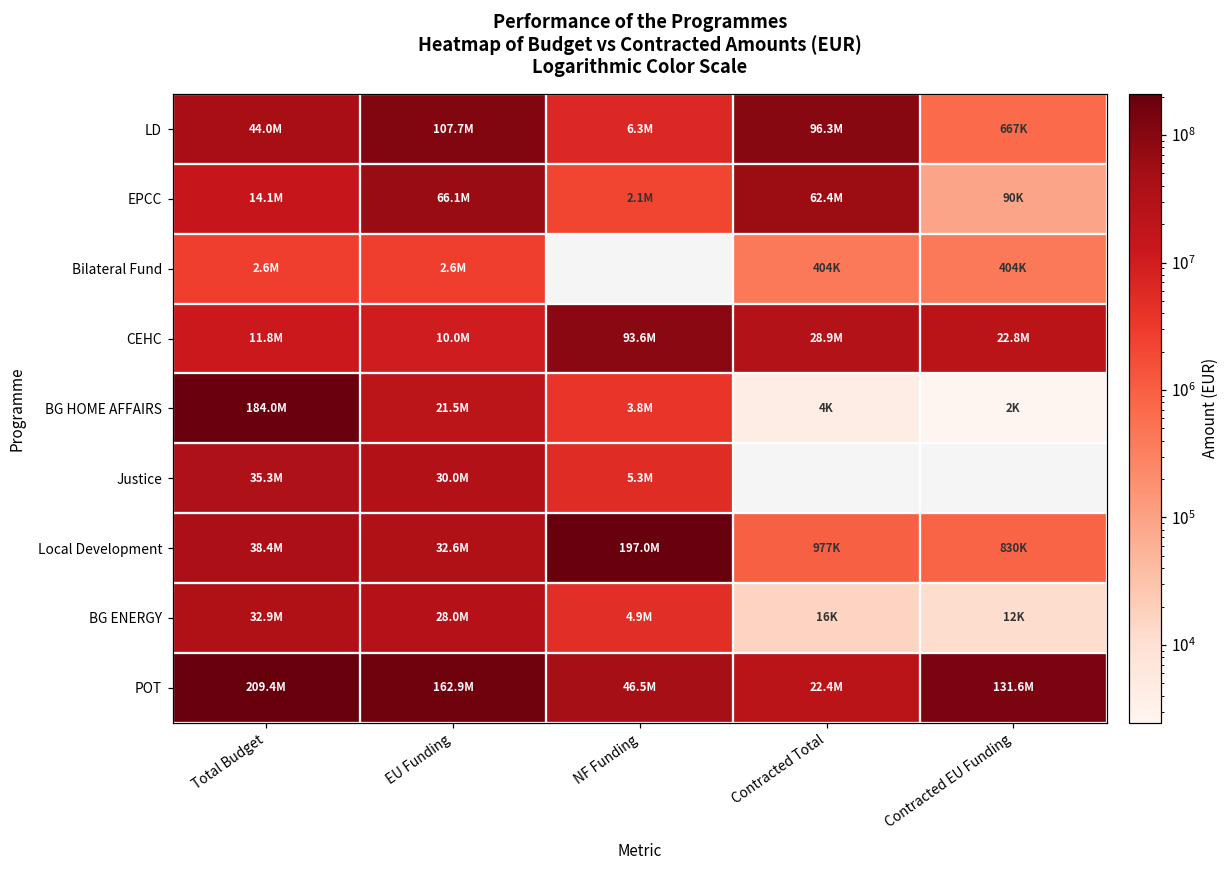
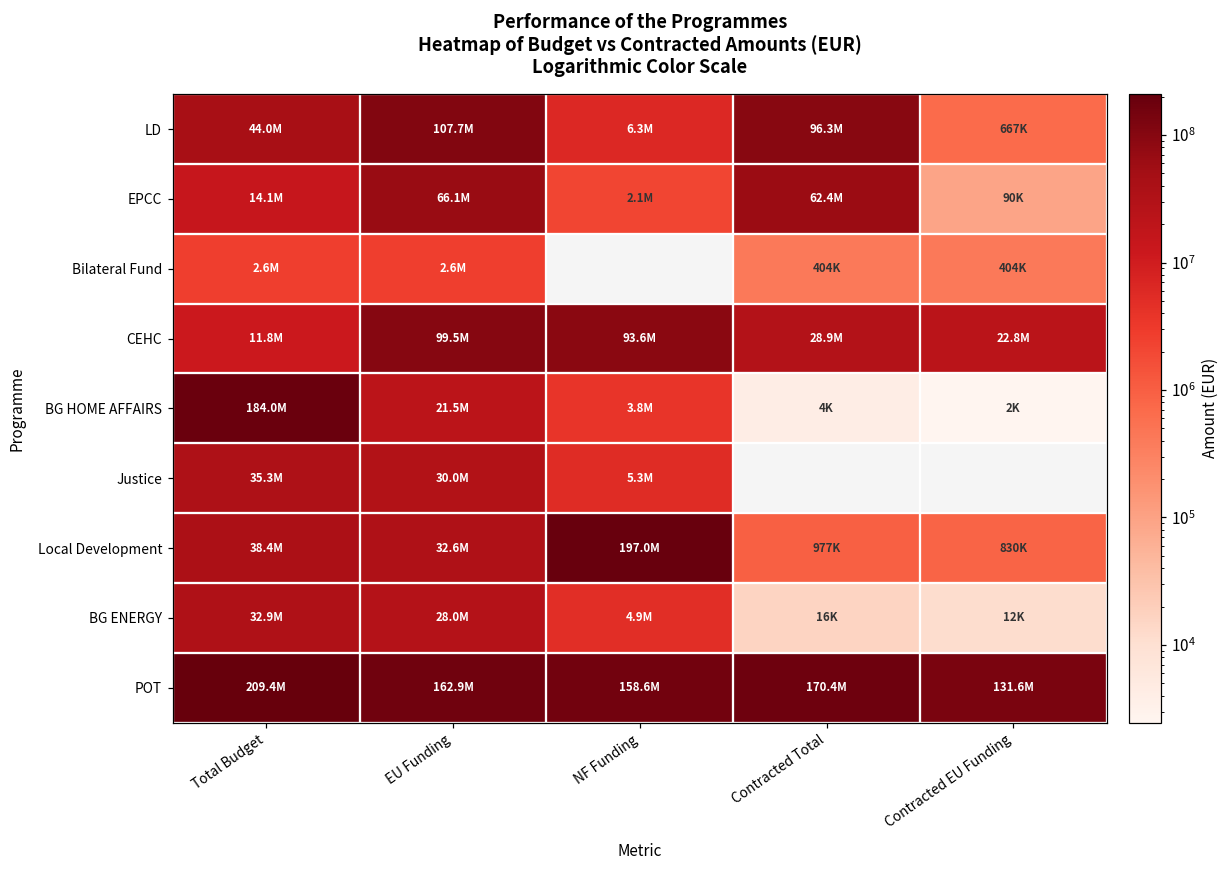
CEHC, EU Funding: 10.0M -> 99.5M
POT, NF Funding: 46.5M -> 158.6M
POT, Contracted Total: 22.4M -> 170.4M
